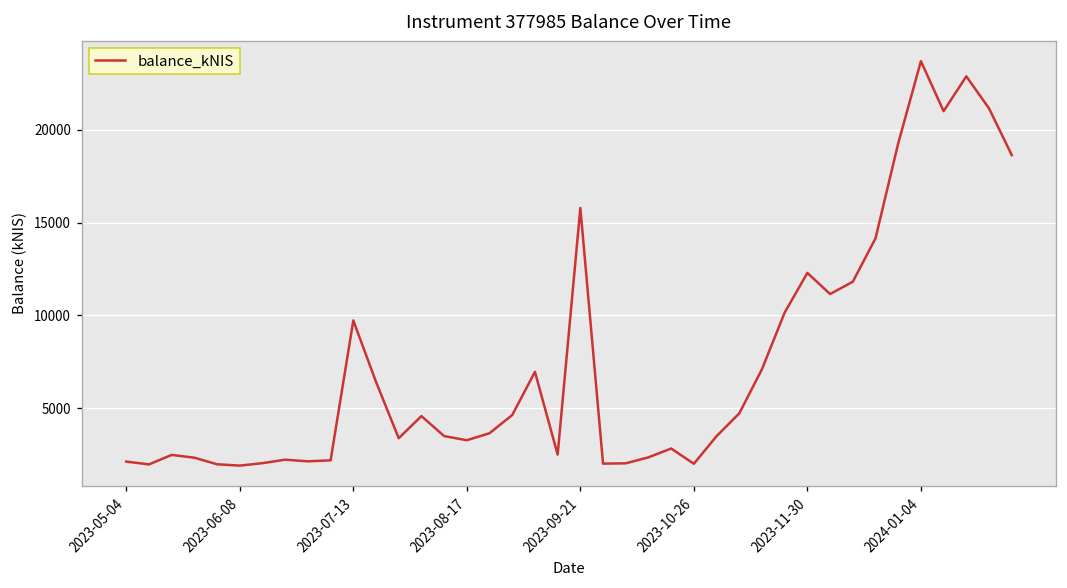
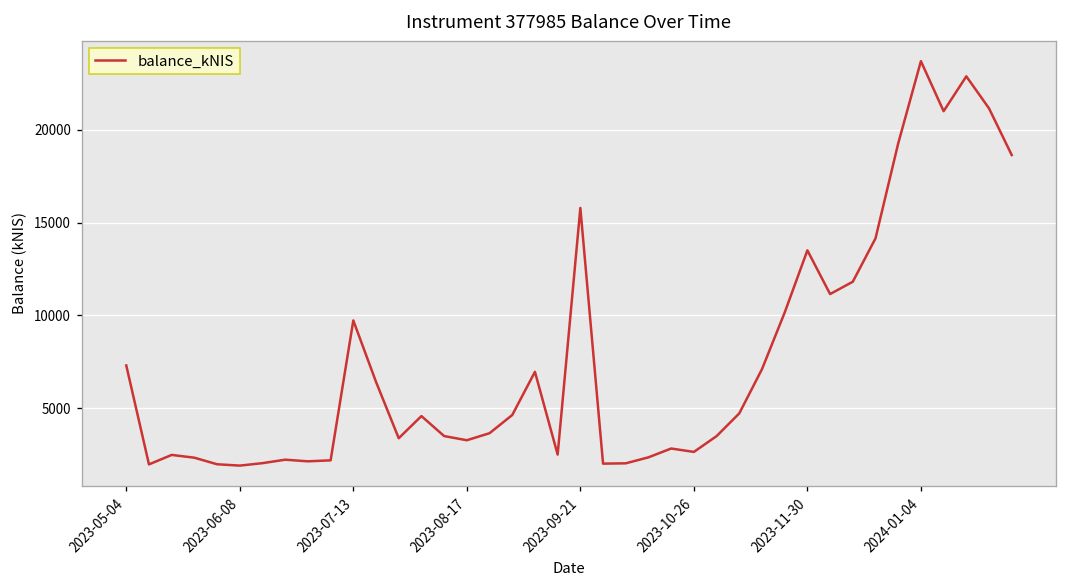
2023-05-04: 2100 -> 7300
2023-10-26: 2000 -> 2700
2023-11-30: 12300 -> 13500
